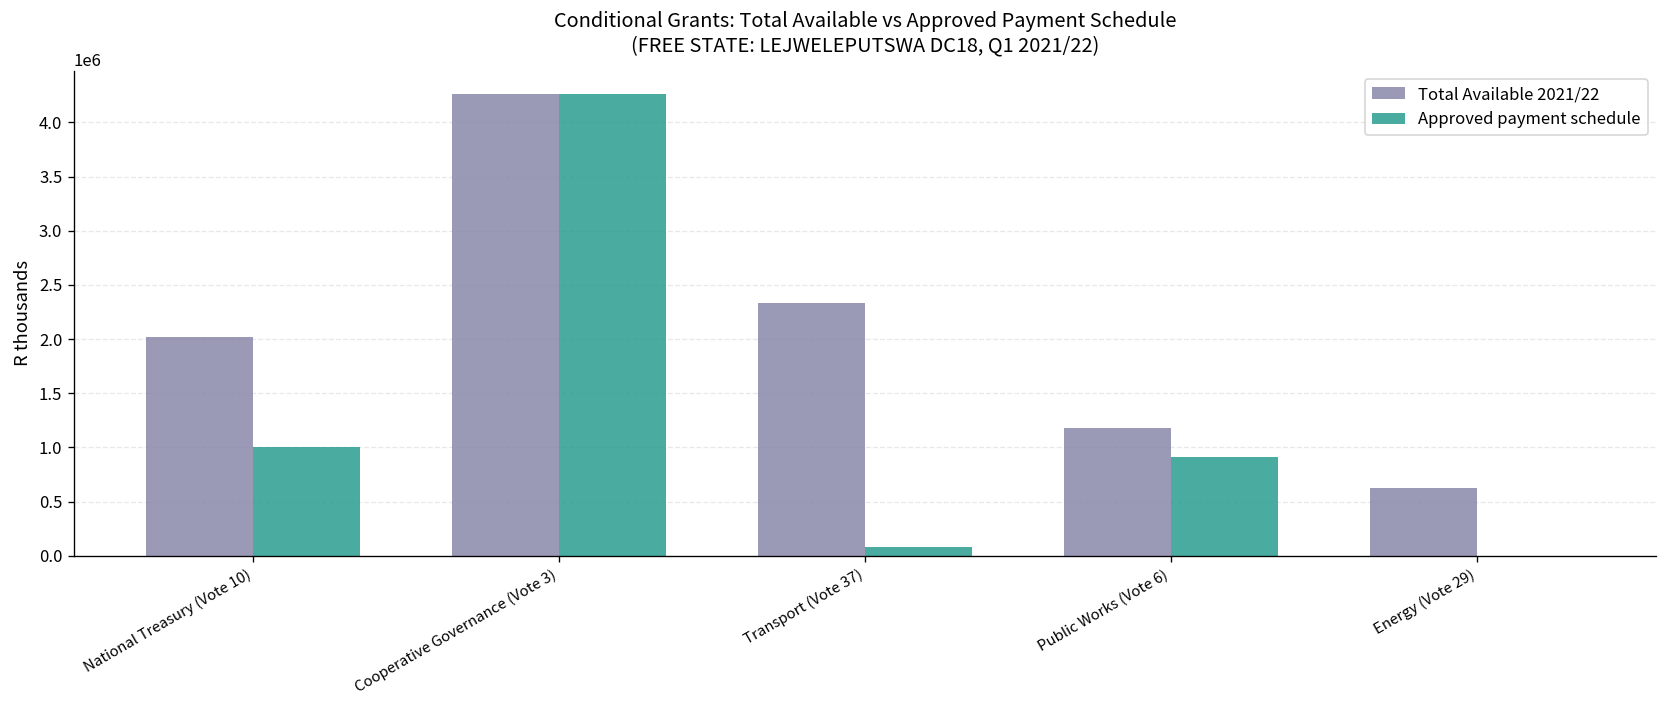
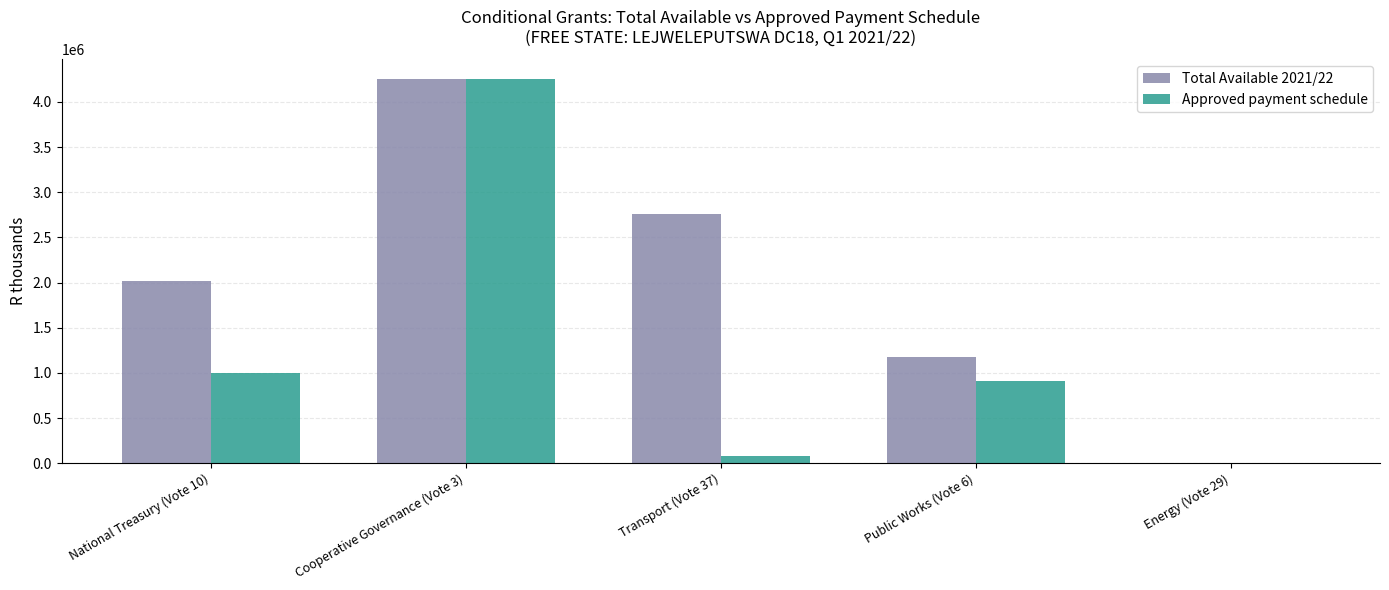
Total Available 2021/22, Transport (Vote 37): 2300000 -> 2800000
Total Available 2021/22, Energy (Vote 29): 600000 -> 0
